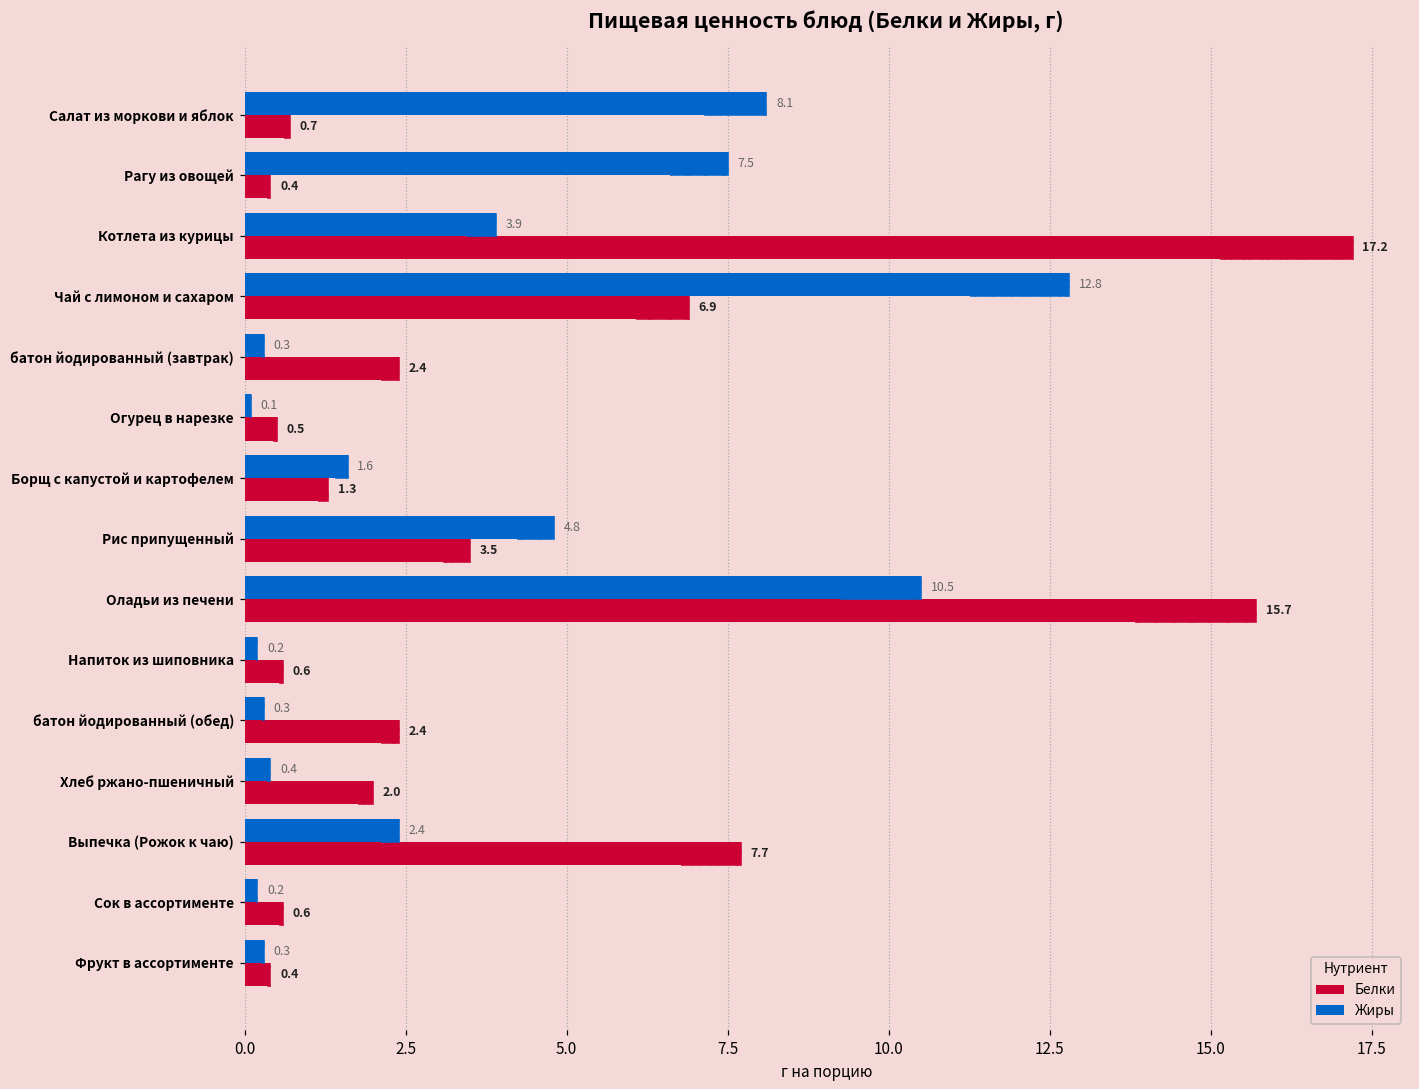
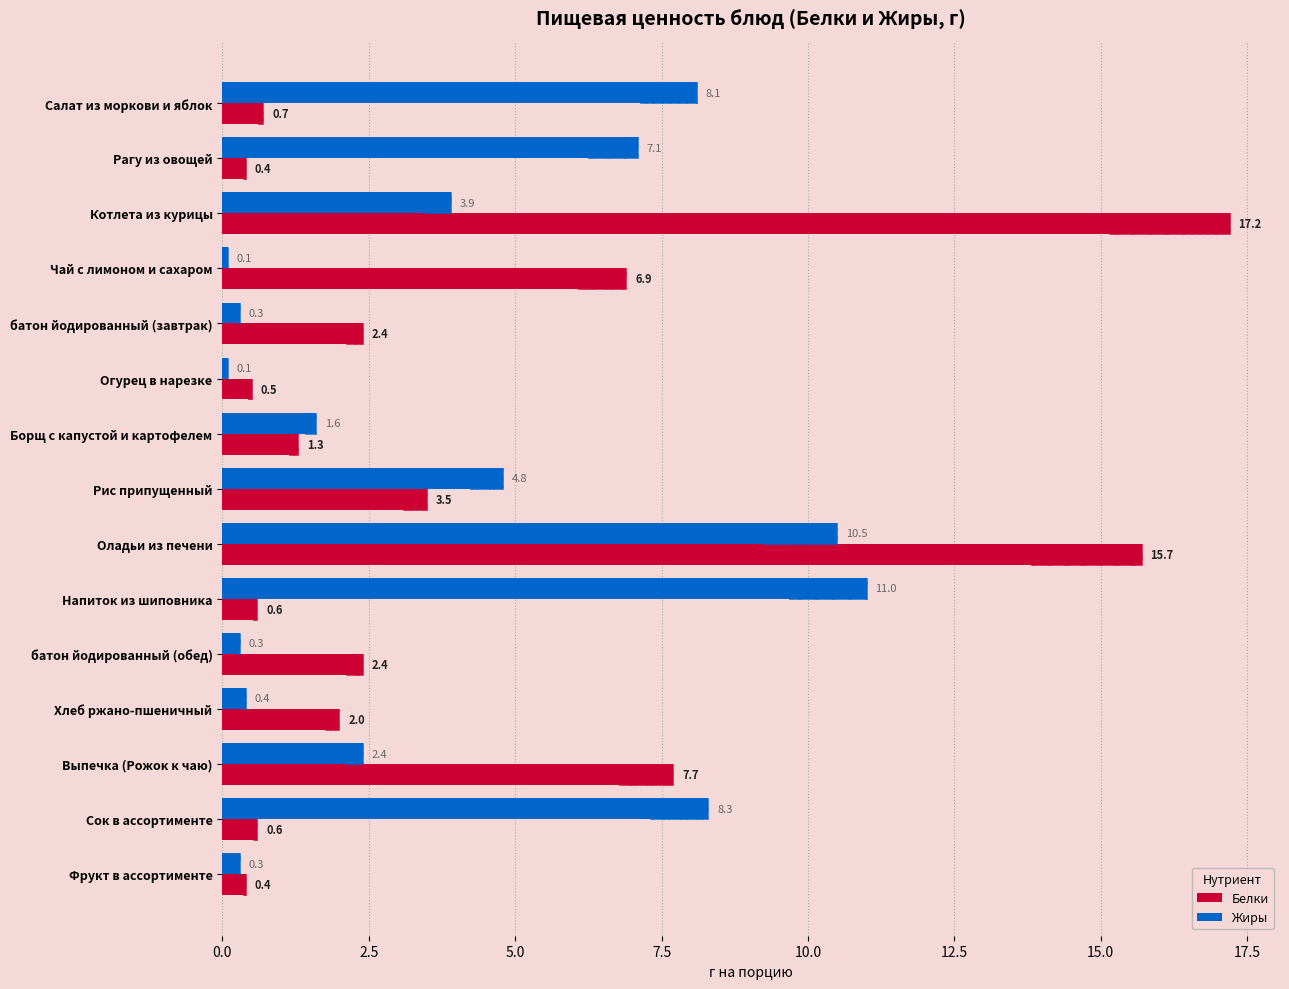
Жиры, Рагу из овощей: 7.5 -> 7.1
Жиры, Чай с лимоном и сахаром: 12.8 -> 0.1
Жиры, Напиток из шиповника: 0.2 -> 11.0
Жиры, Сок в ассортименте: 0.2 -> 8.3
